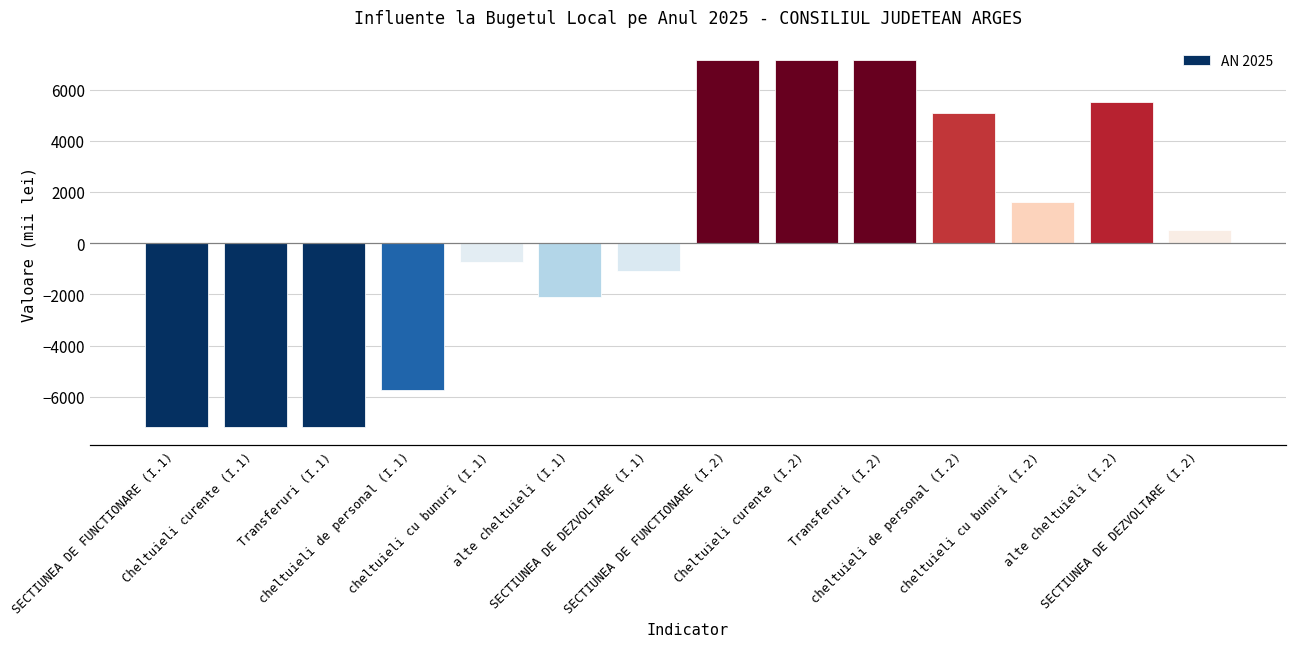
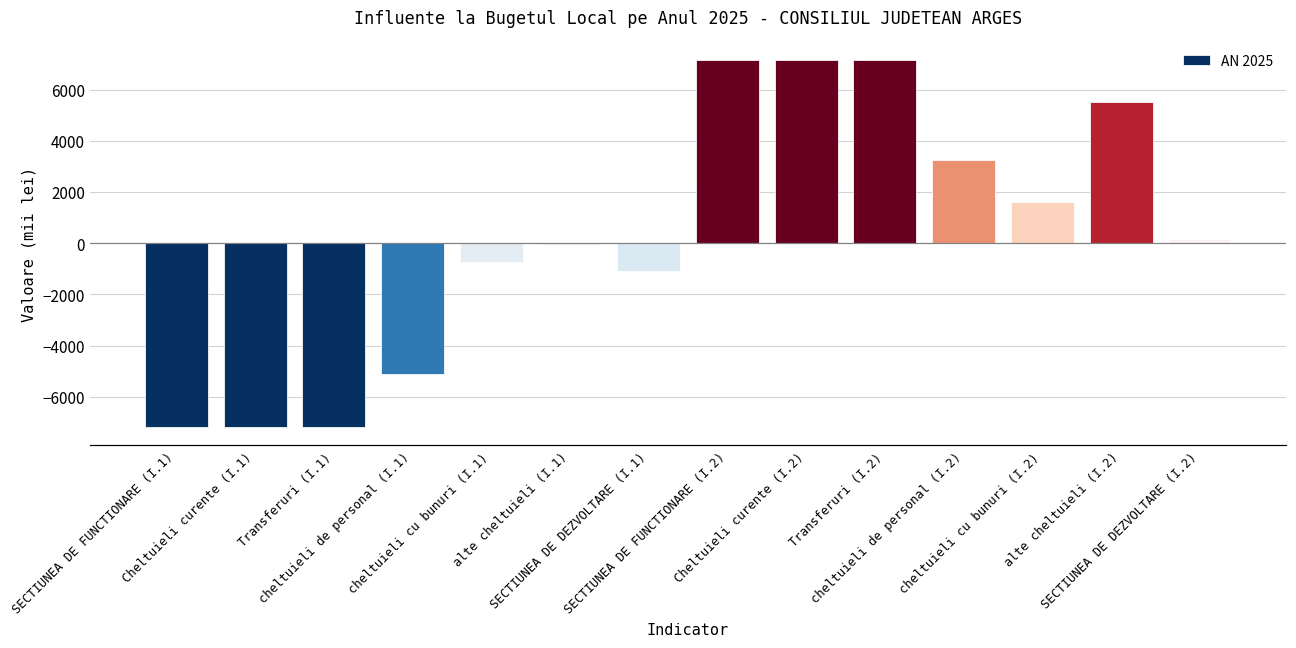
cheltuieli de personal (I.1): -5700 -> -5100
alte cheltuieli (I.1): -2100 -> -100
cheltuieli de personal (I.2): 5100 -> 3300
SECTIUNEA DE DEZVOLTARE (I.2): 500 -> 200
